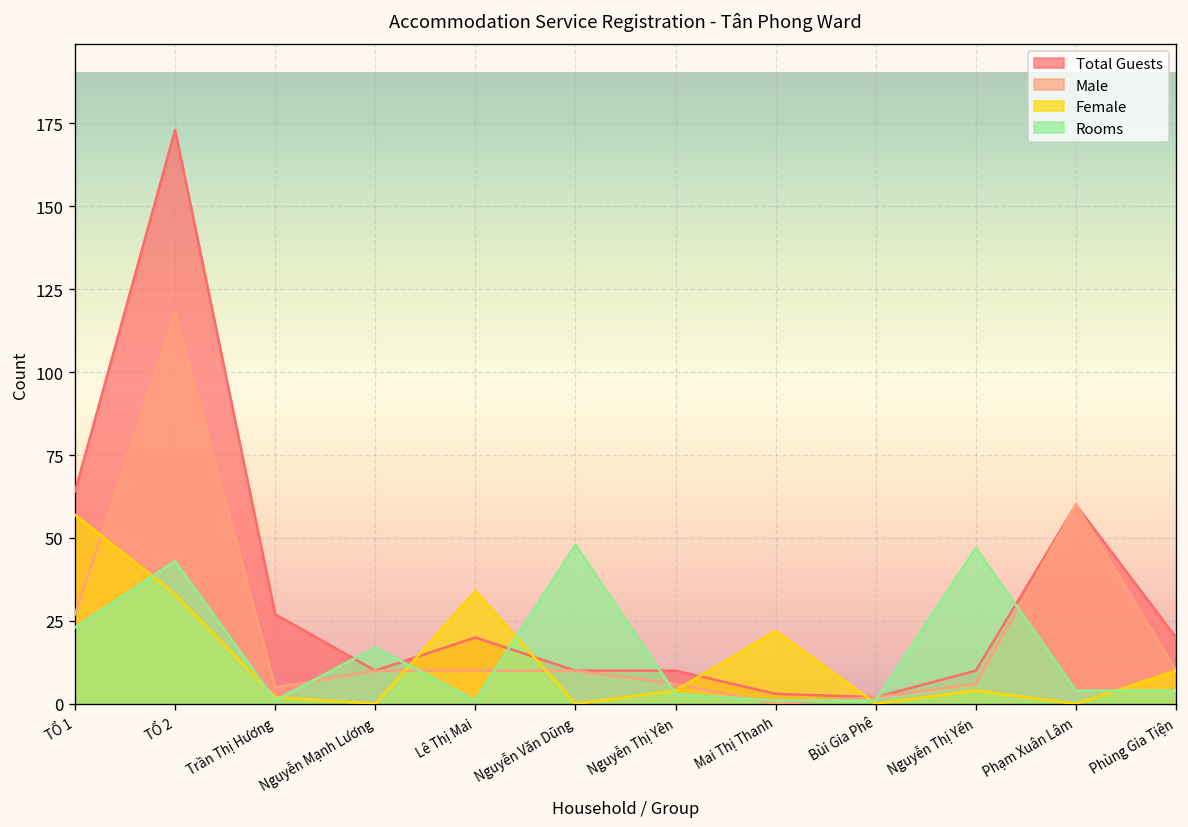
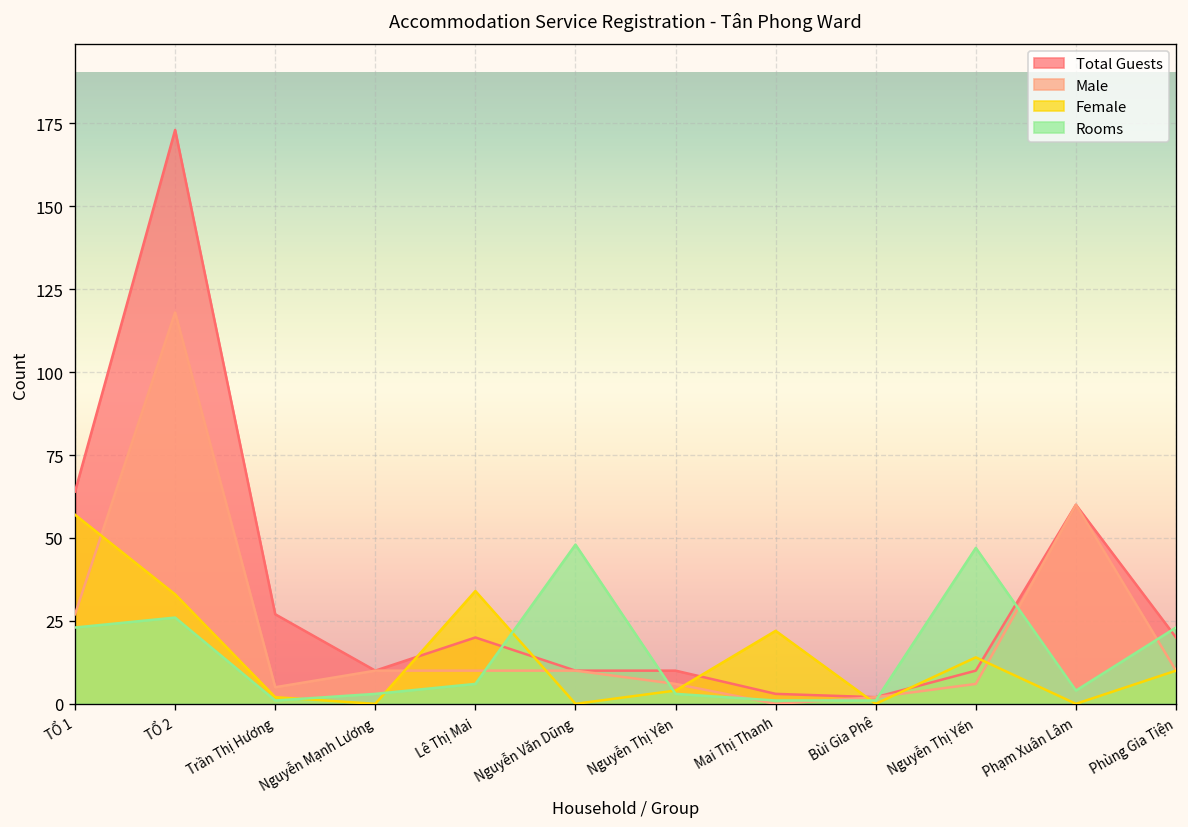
Rooms, TỔ 2: 43 -> 26
Rooms, Nguyễn Mạnh Lương: 17 -> 3
Rooms, Lê Thị Mai: 1 -> 6
Female, Nguyễn Thị Yến: 4 -> 14
Rooms, Phùng Gia Tiện: 4 -> 23
